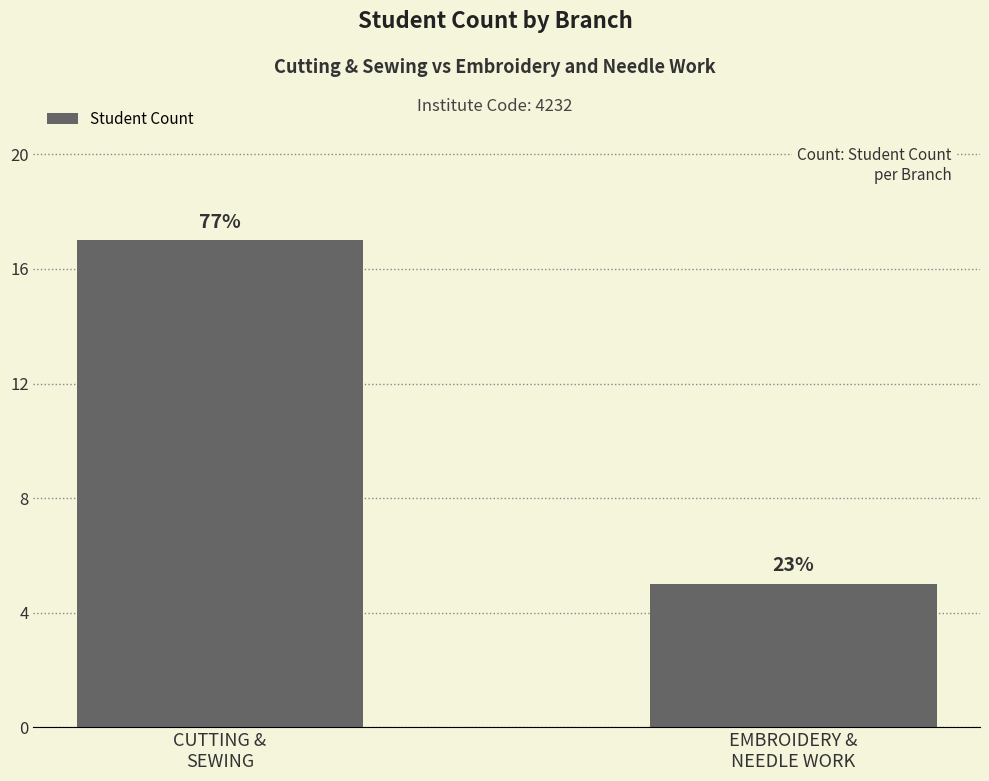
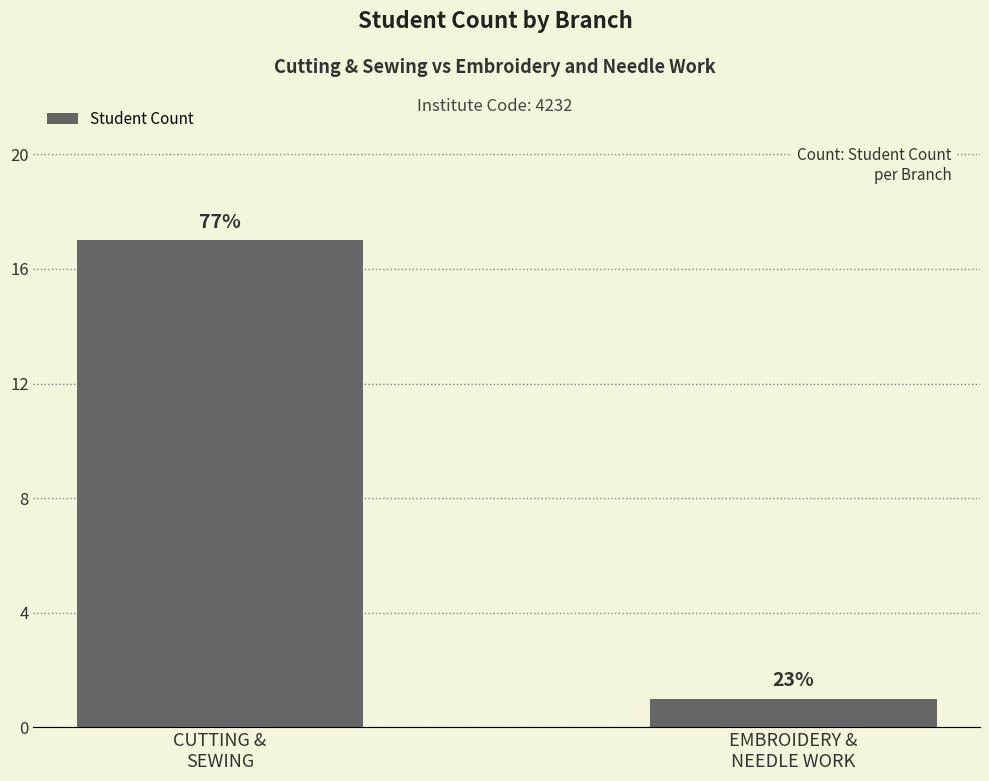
EMBROIDERY & NEEDLE WORK: 5 -> 1
